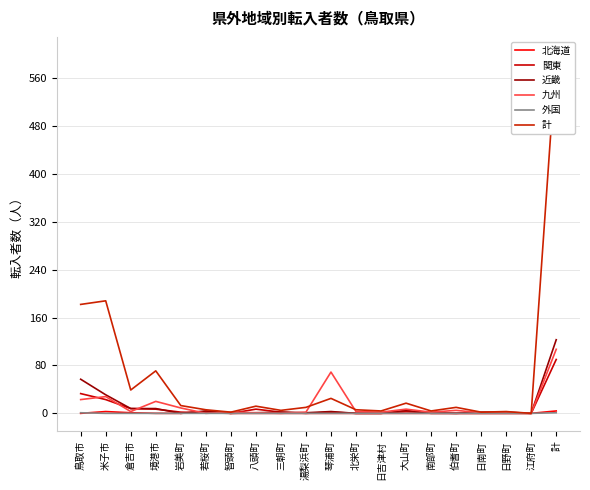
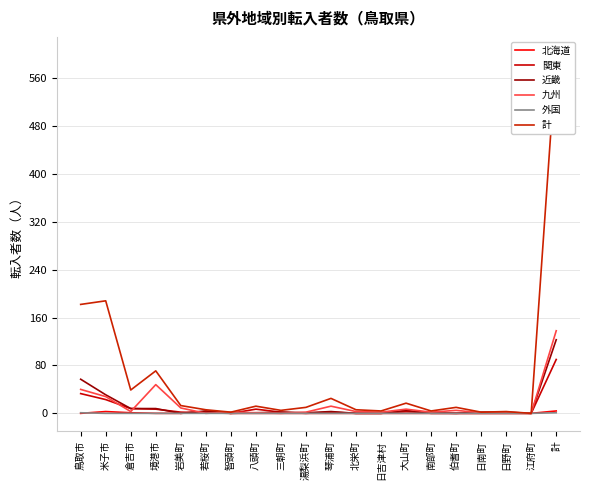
九州, 鳥取市: 20 -> 40
九州, 境港市: 20 -> 50
九州, 琴浦町: 70 -> 10
九州, 計: 110 -> 140
